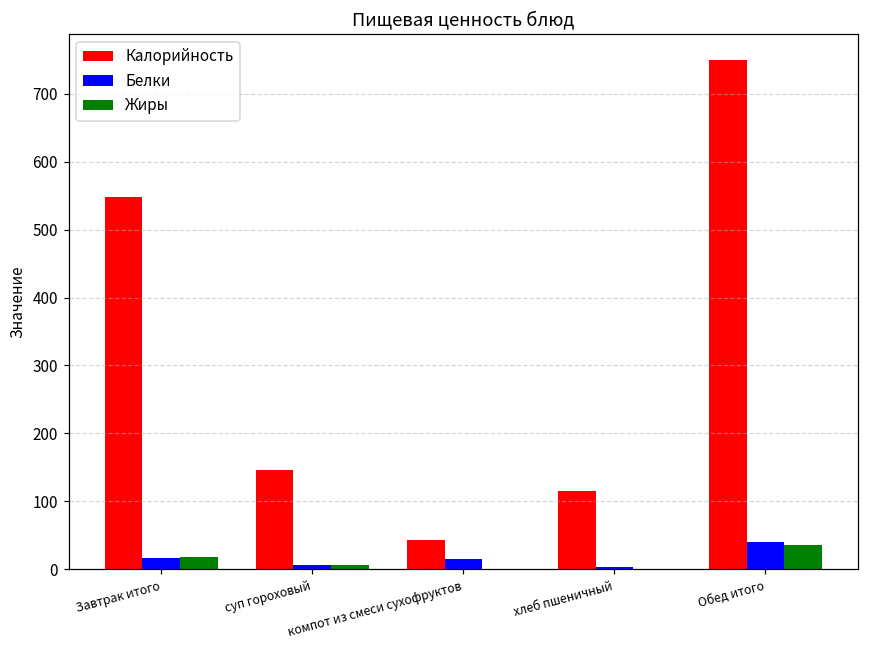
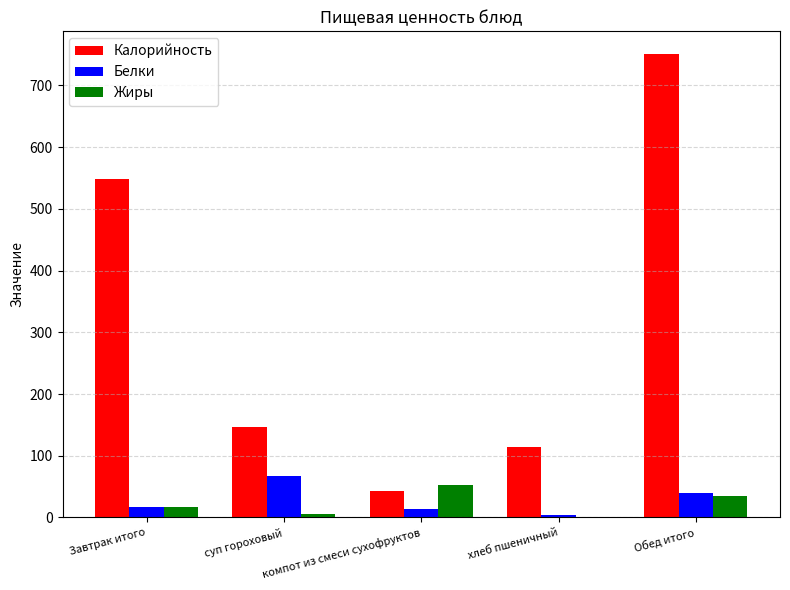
Белки, суп гороховый: 10 -> 70
Жиры, компот из смеси сухофруктов: 0 -> 50
